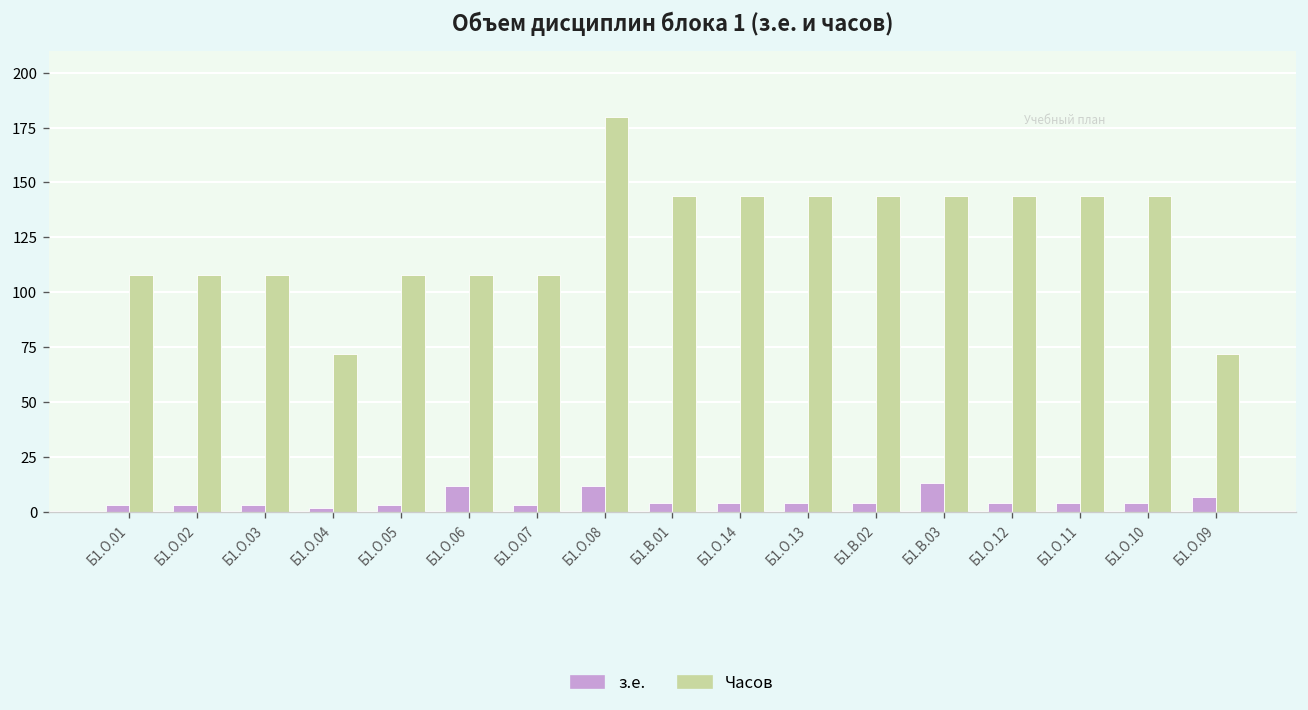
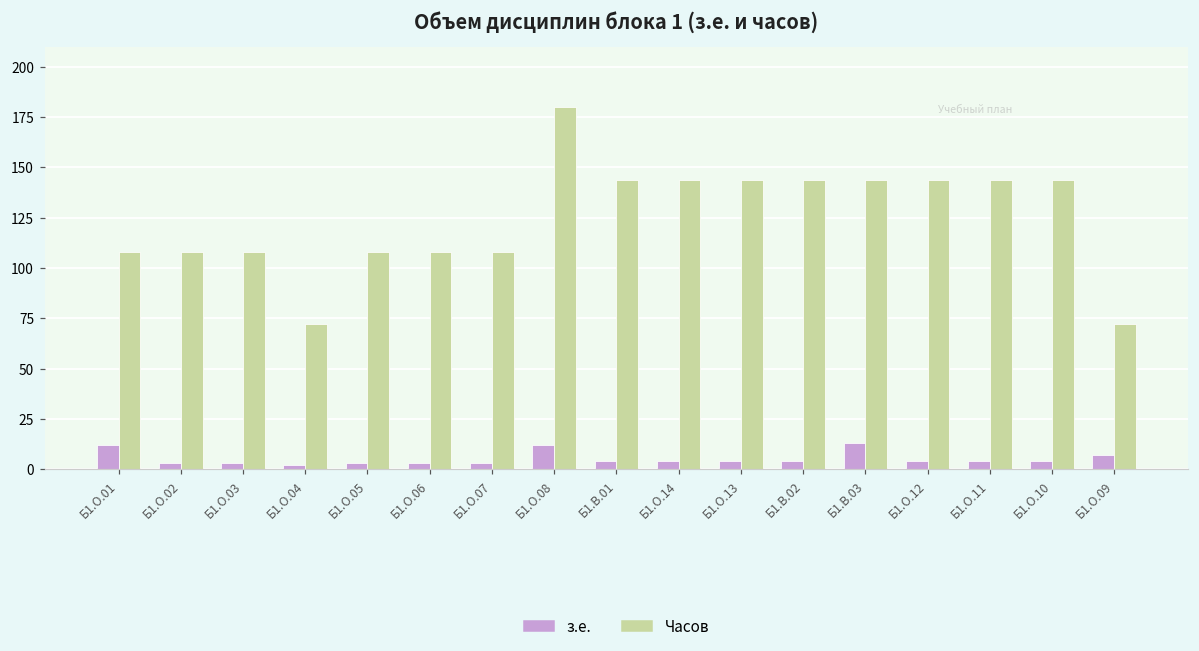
з.е., Б1.О.01: 3 -> 12
з.е., Б1.О.06: 12 -> 3
